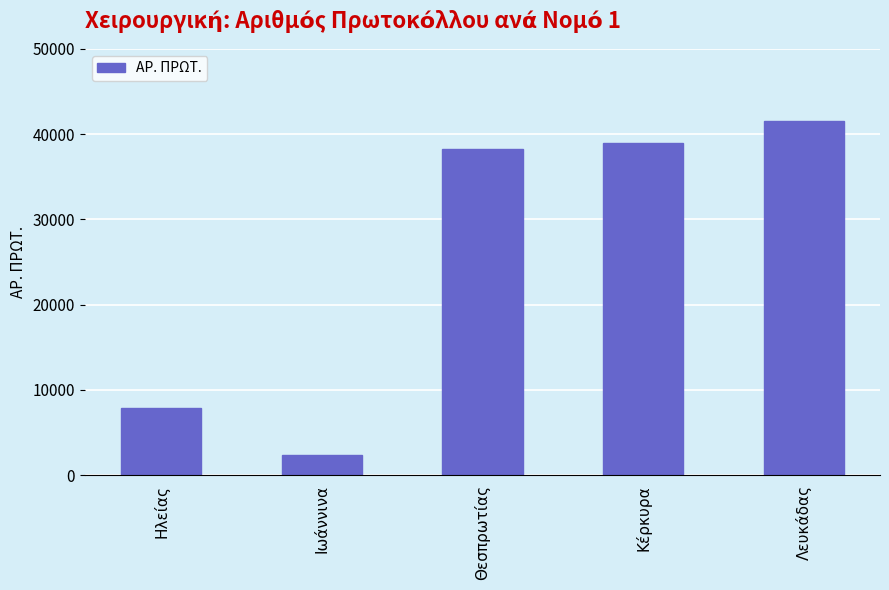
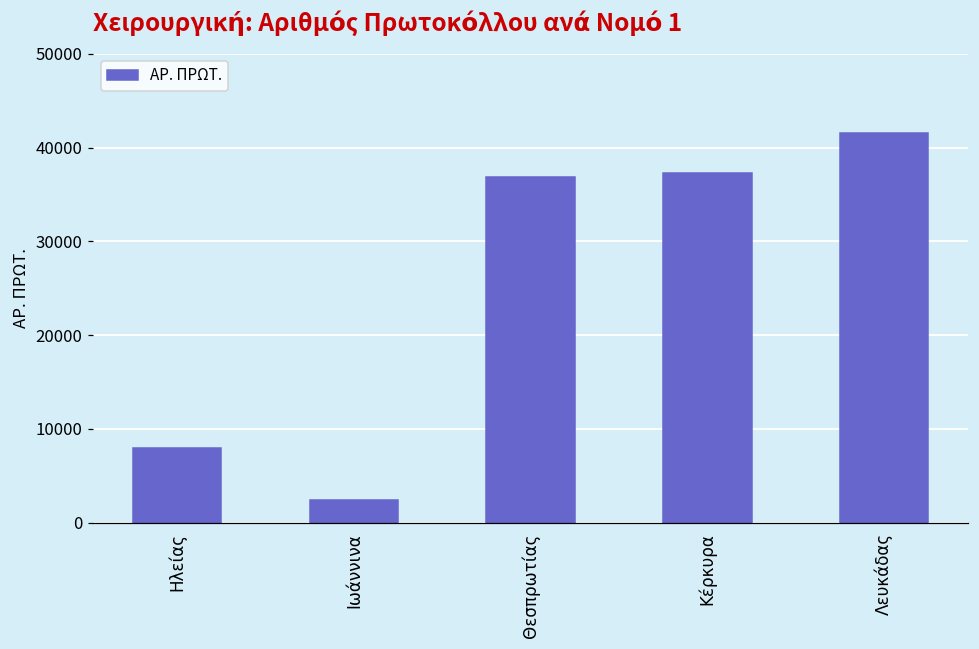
Θεσπρωτίας: 38000 -> 37000
Κέρκυρα: 39000 -> 37000
